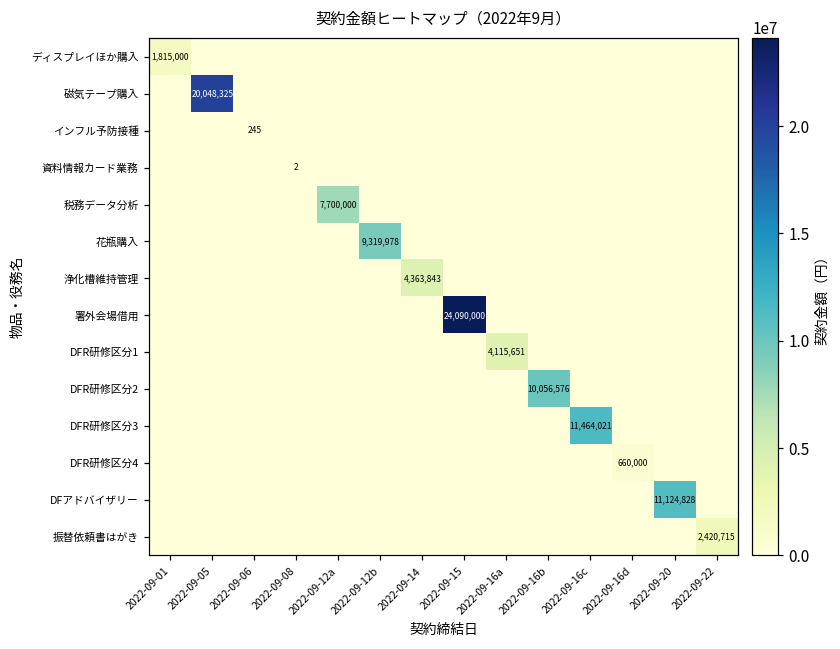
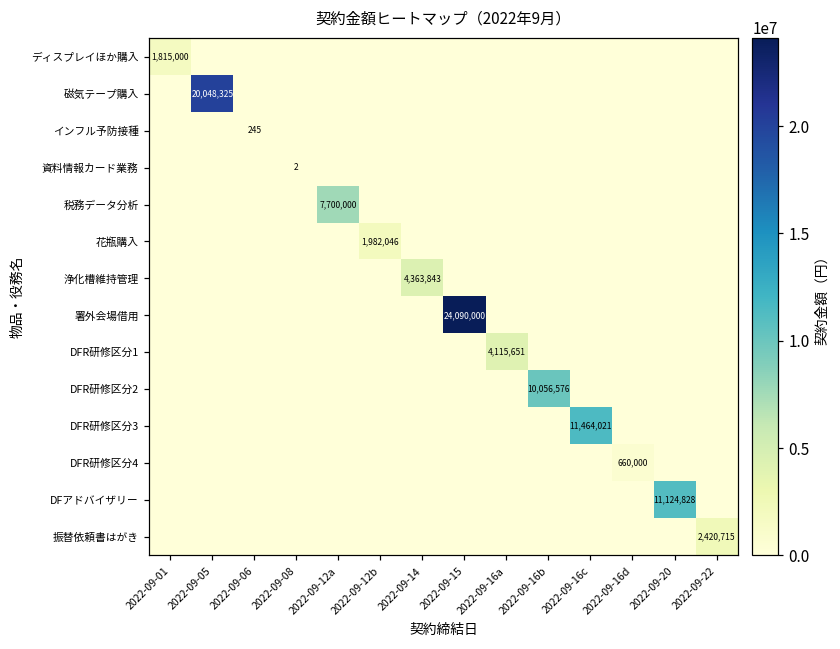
花瓶購入, 2022-09-12b: 9,319,978 -> 1,982,046
